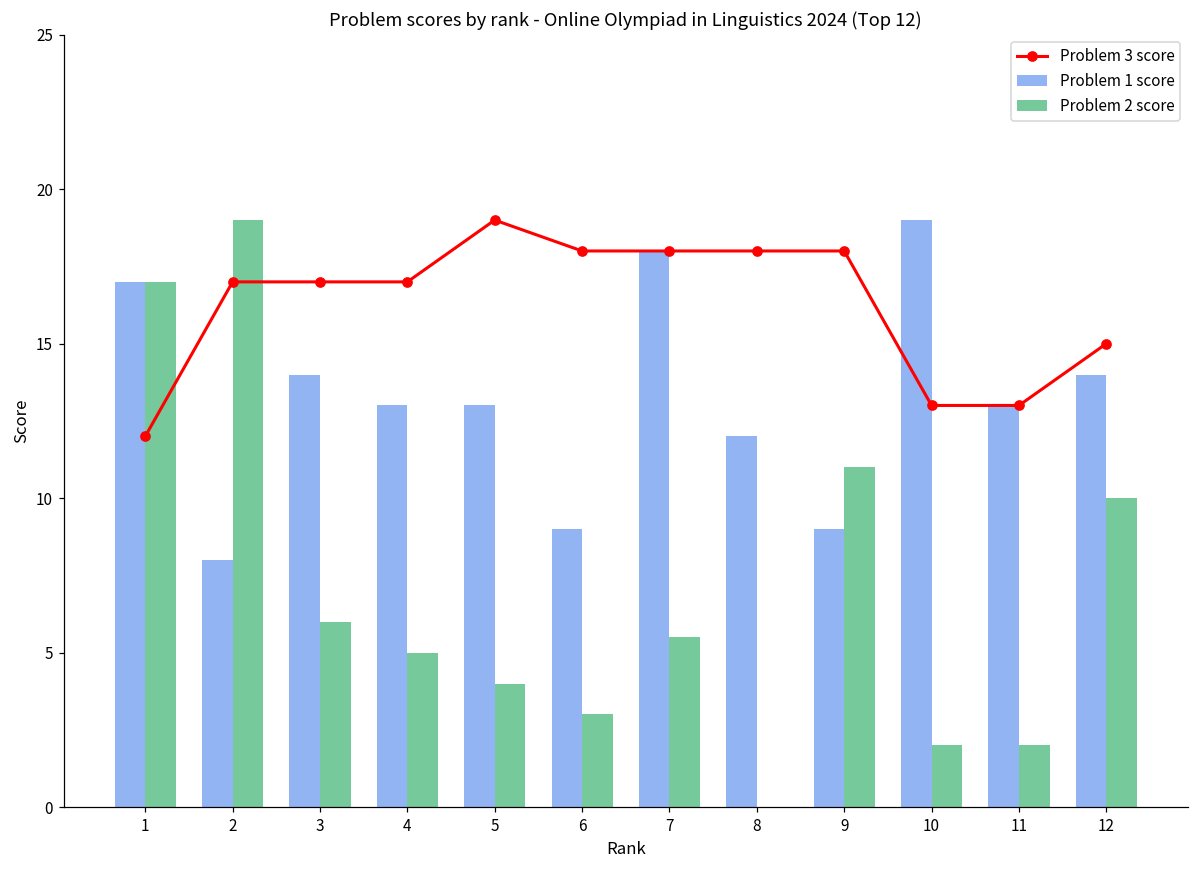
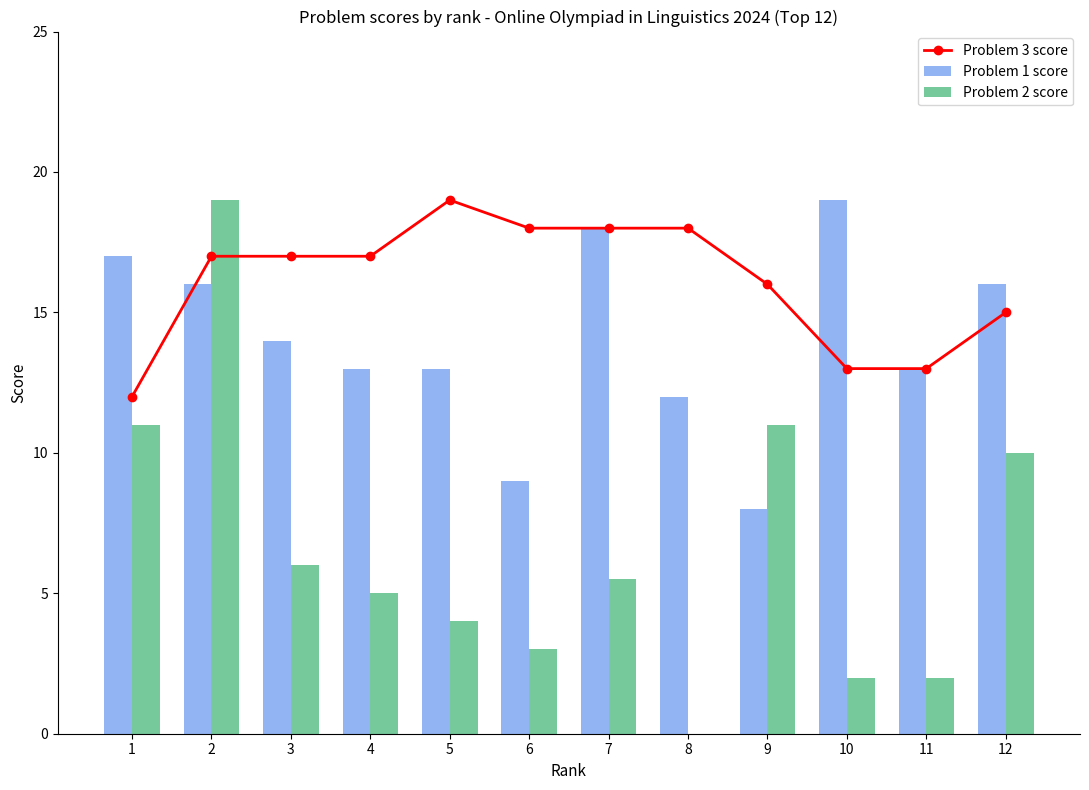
Problem 2 score, 1: 17 -> 11
Problem 1 score, 2: 8 -> 16
Problem 1 score, 9: 9 -> 8
Problem 3 score, 9: 18 -> 16
Problem 1 score, 12: 14 -> 16
